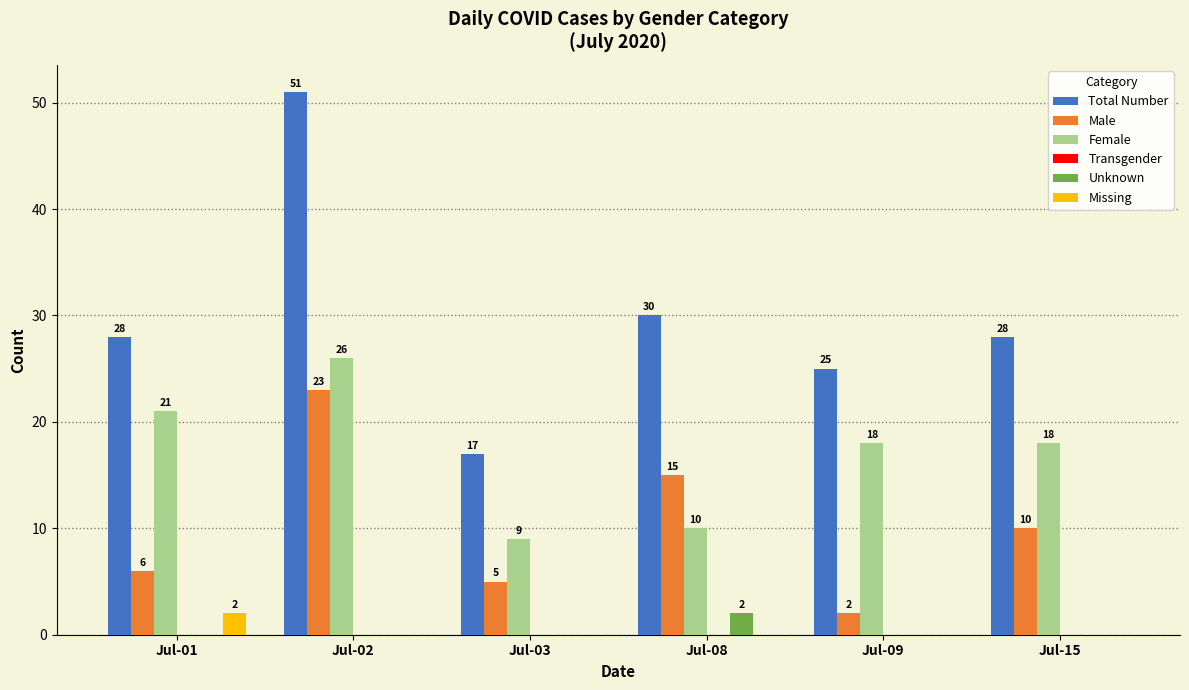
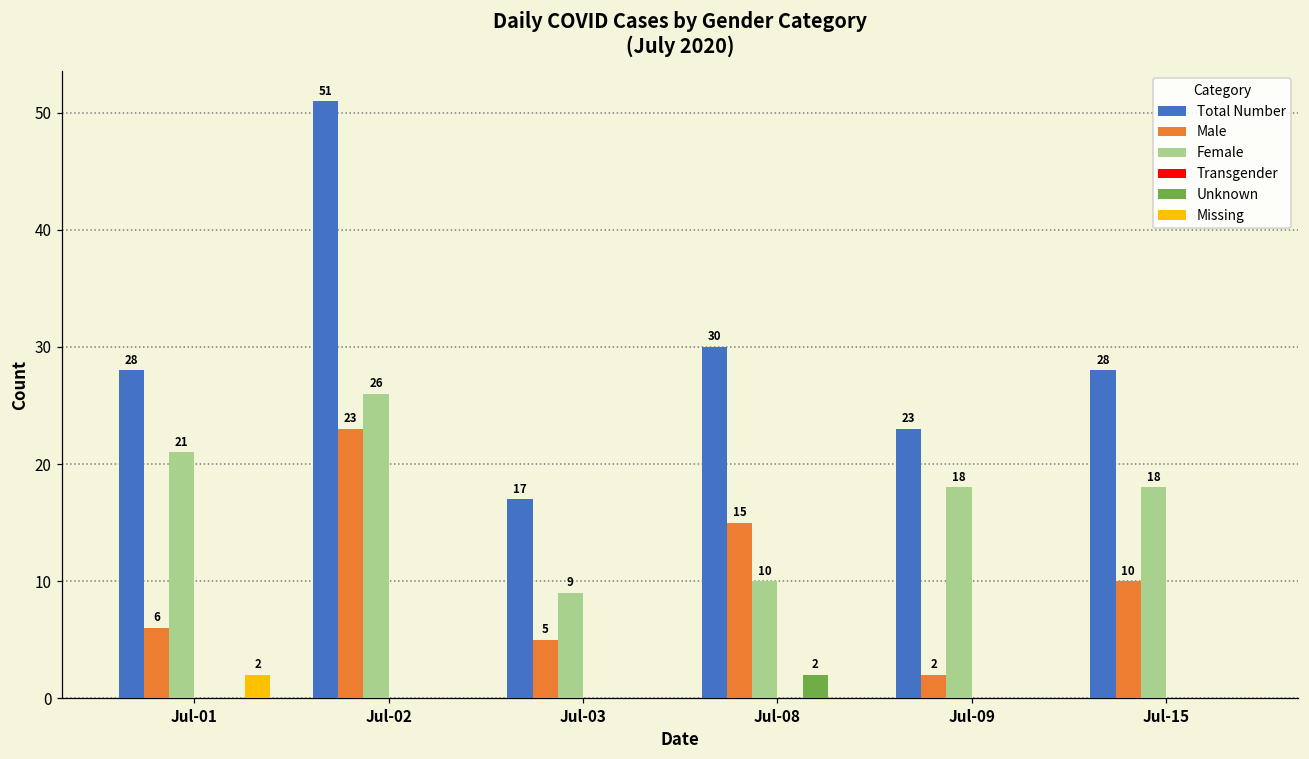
Total Number, Jul-09: 25 -> 23
